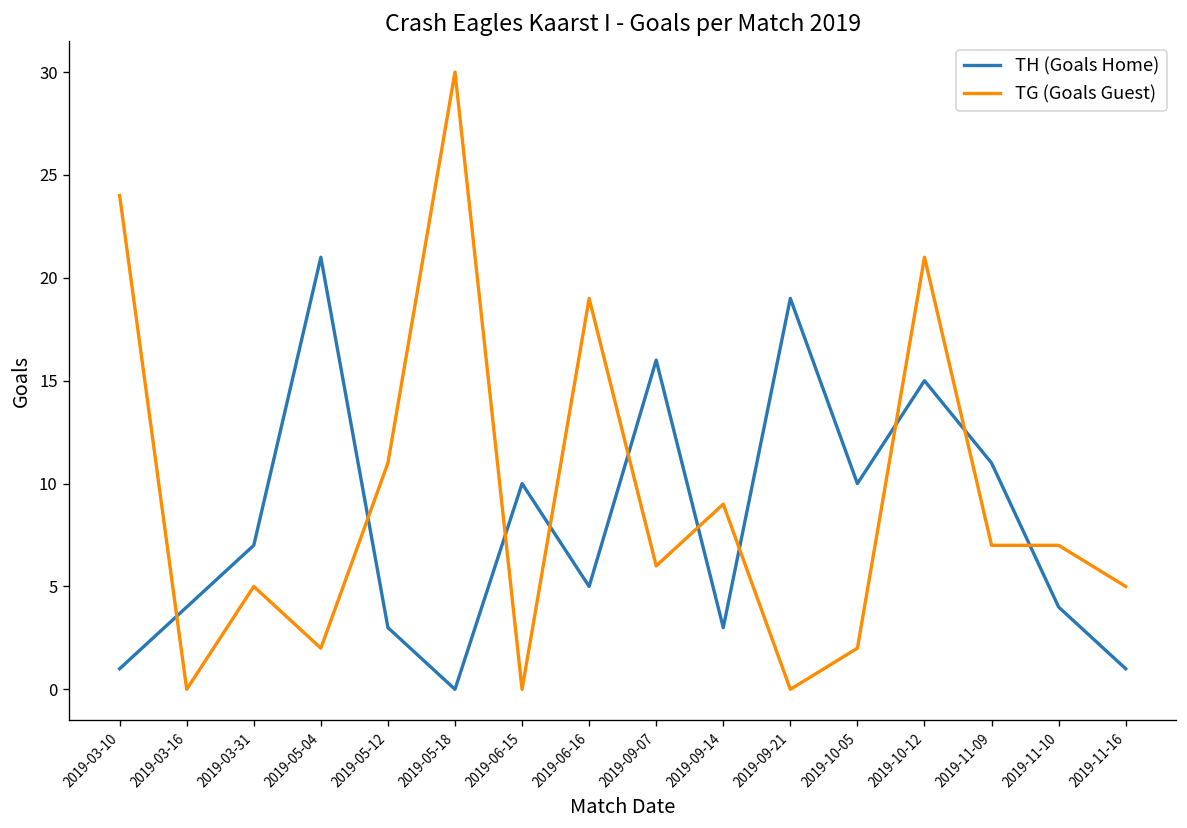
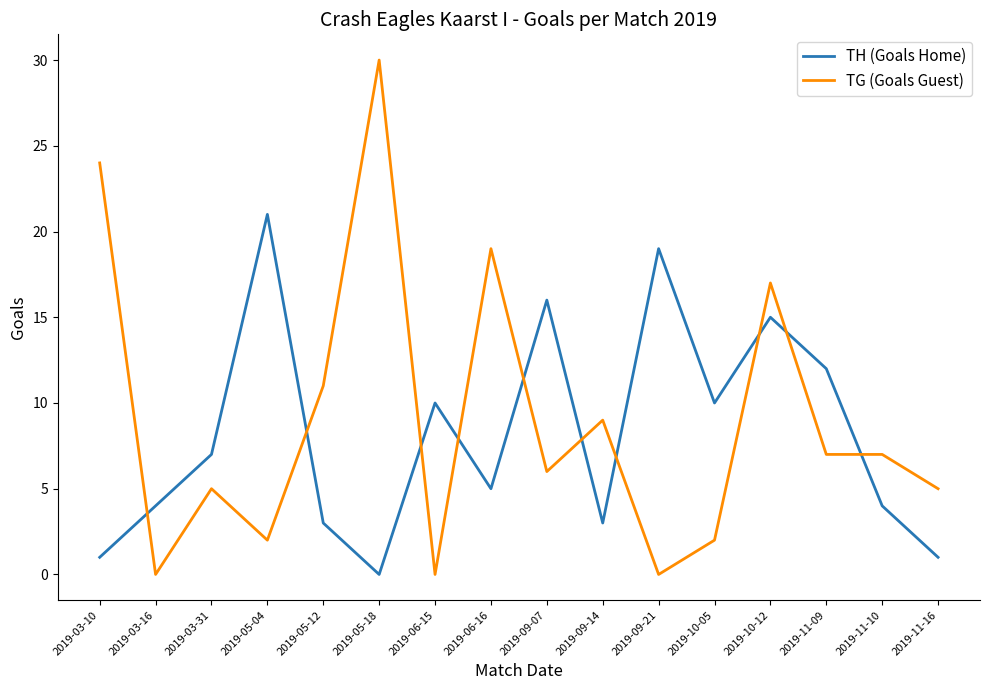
TG (Goals Guest), 2019-10-12: 21 -> 17
TH (Goals Home), 2019-11-09: 11 -> 12
